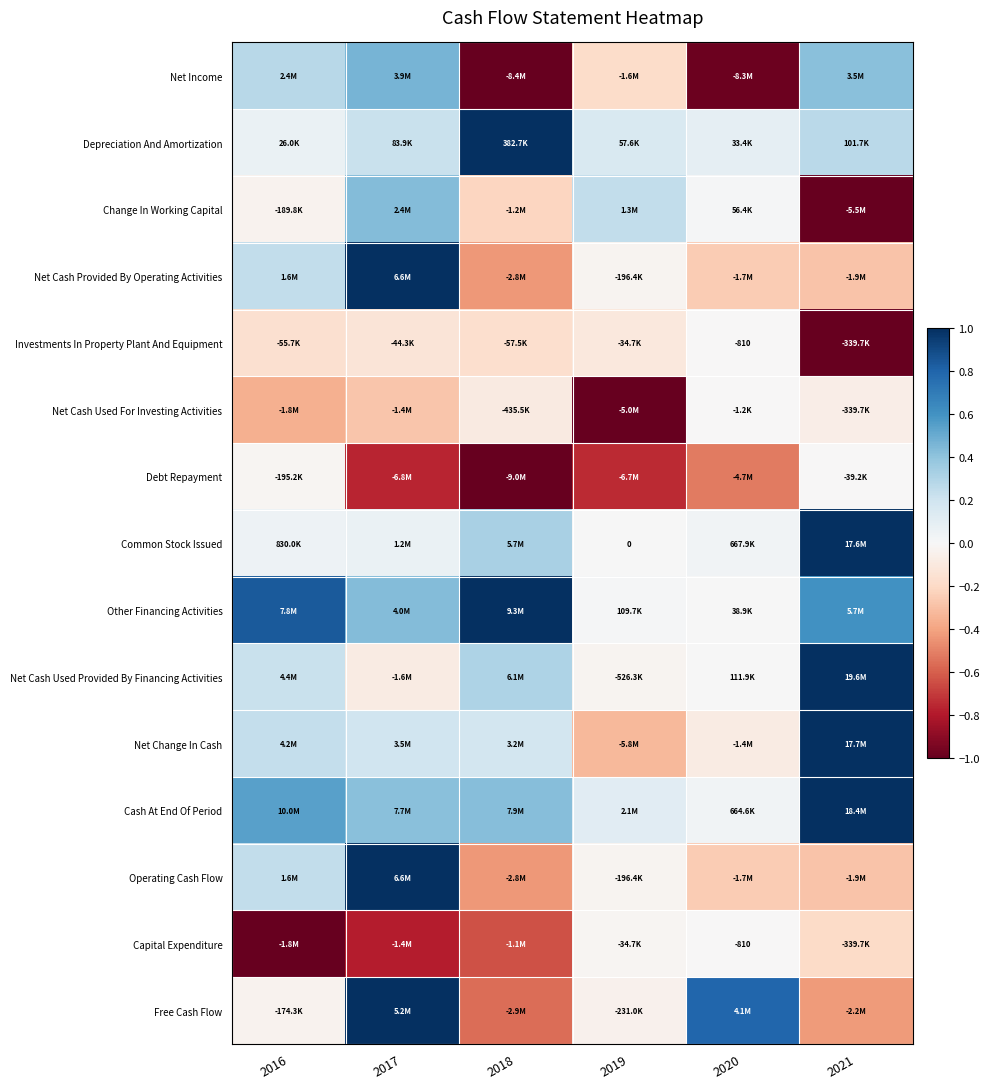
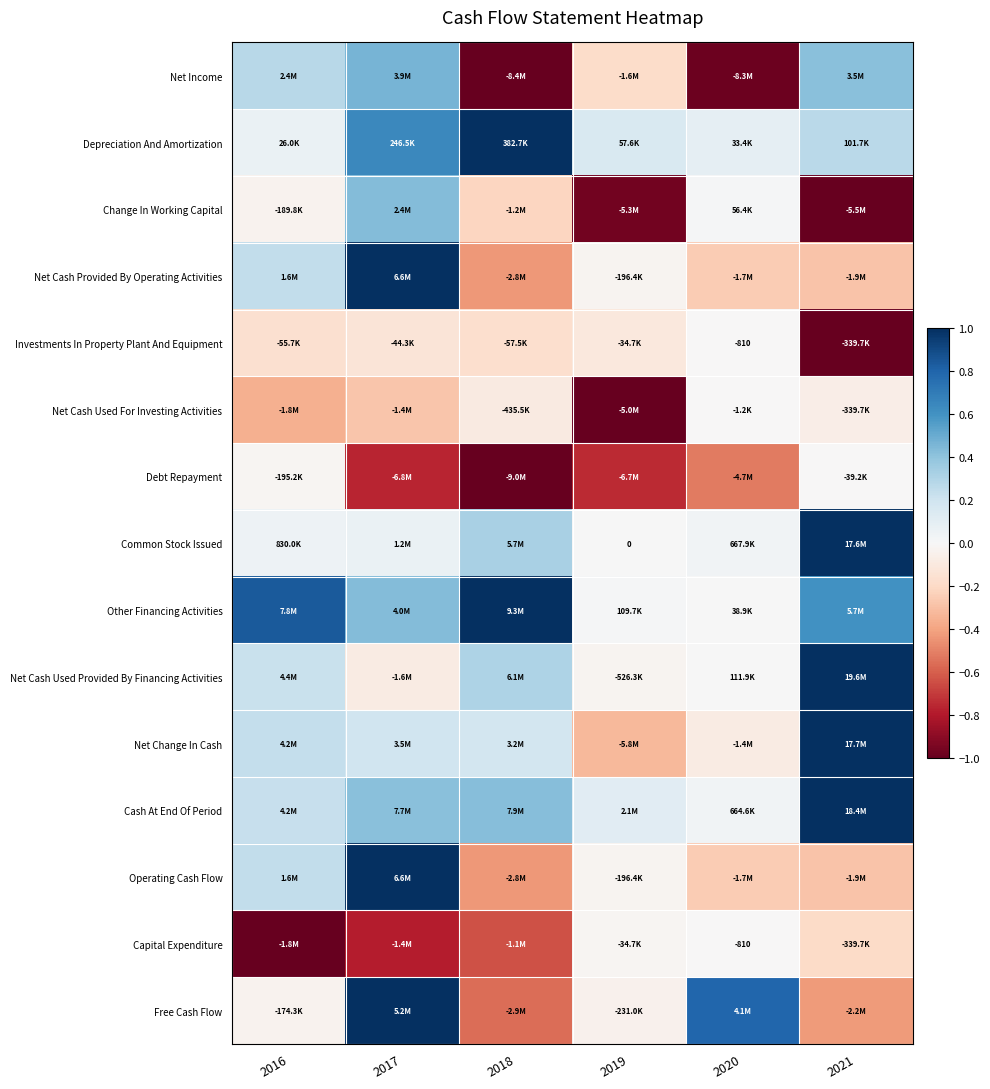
Depreciation And Amortization, 2017: 83.9K -> 246.5K
Change In Working Capital, 2019: 1.3M -> -5.3M
Cash At End Of Period, 2016: 10.0M -> 4.2M
